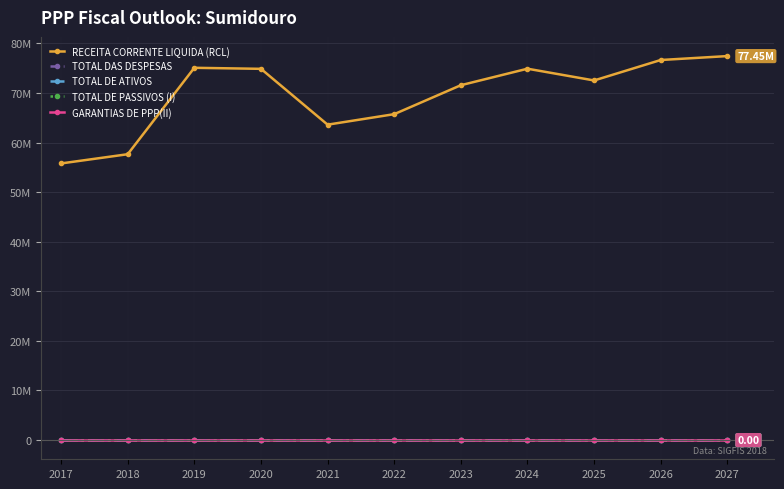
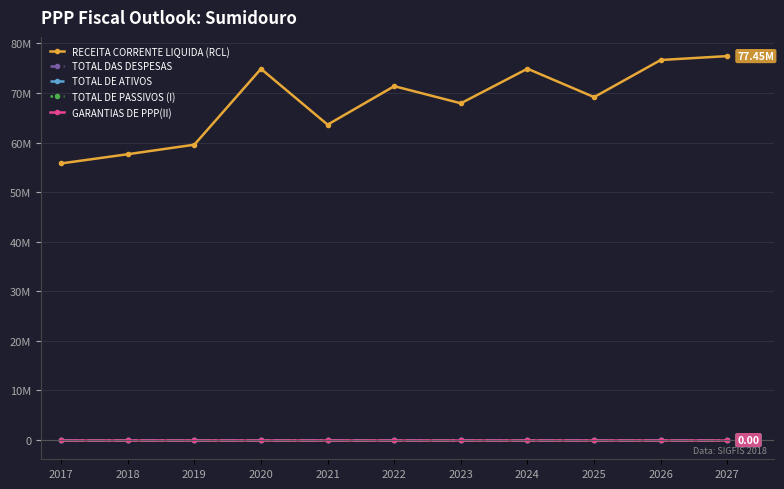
RECEITA CORRENTE LIQUIDA (RCL), 2019: 75000000 -> 60000000
RECEITA CORRENTE LIQUIDA (RCL), 2022: 66000000 -> 71000000
RECEITA CORRENTE LIQUIDA (RCL), 2023: 72000000 -> 68000000
RECEITA CORRENTE LIQUIDA (RCL), 2025: 73000000 -> 69000000
